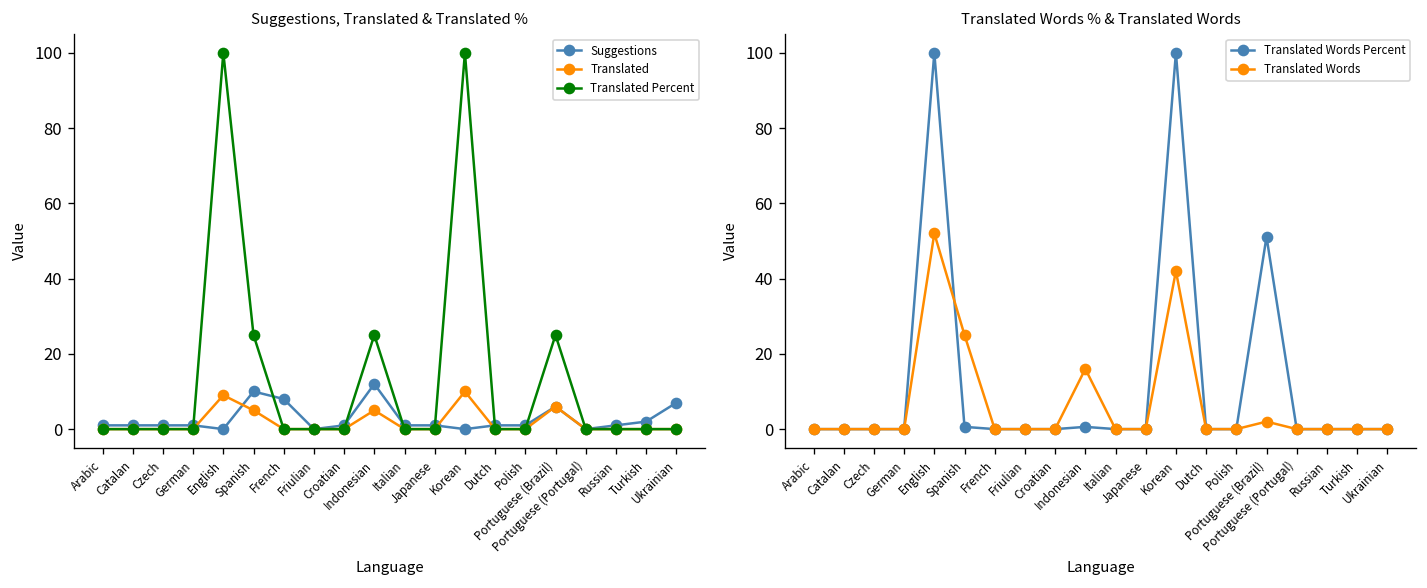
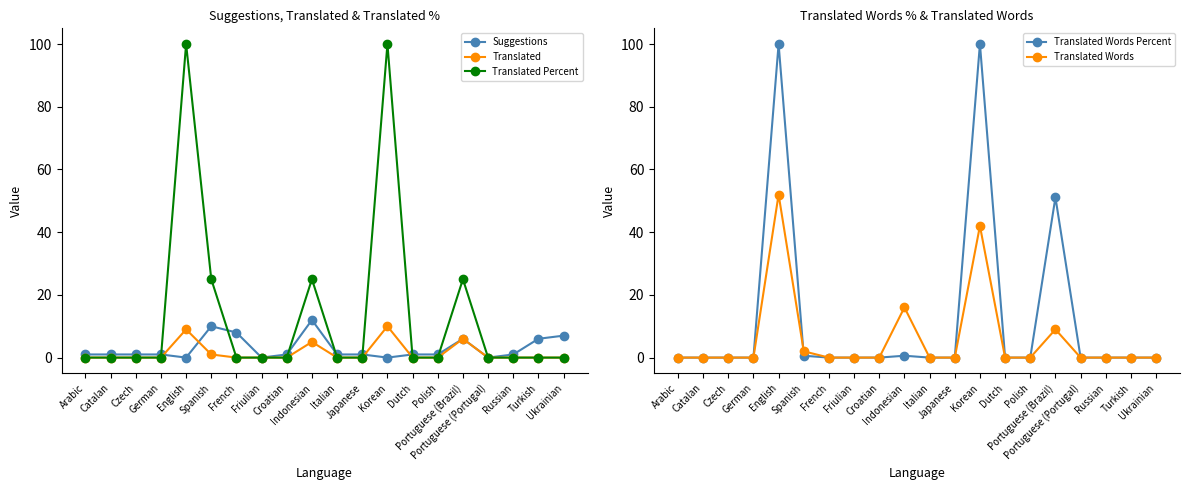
Suggestions, Translated & Translated %, Translated, Spanish: 5 -> 1
Suggestions, Translated & Translated %, Suggestions, Turkish: 2 -> 6
Translated Words % & Translated Words, Translated Words, Spanish: 25 -> 2
Translated Words % & Translated Words, Translated Words, Portuguese (Brazil): 2 -> 9
